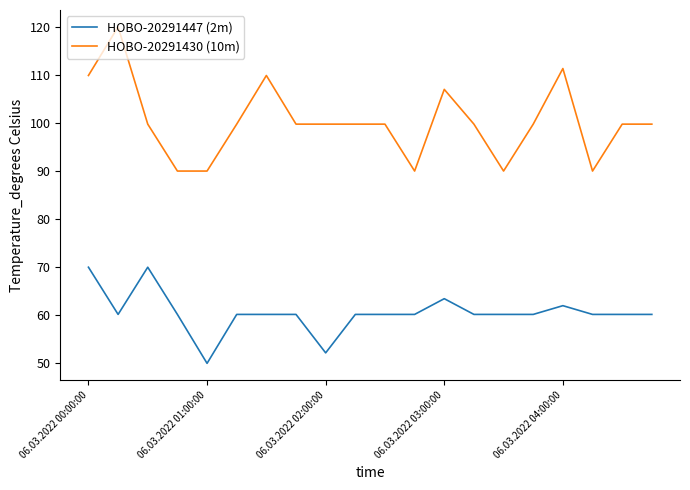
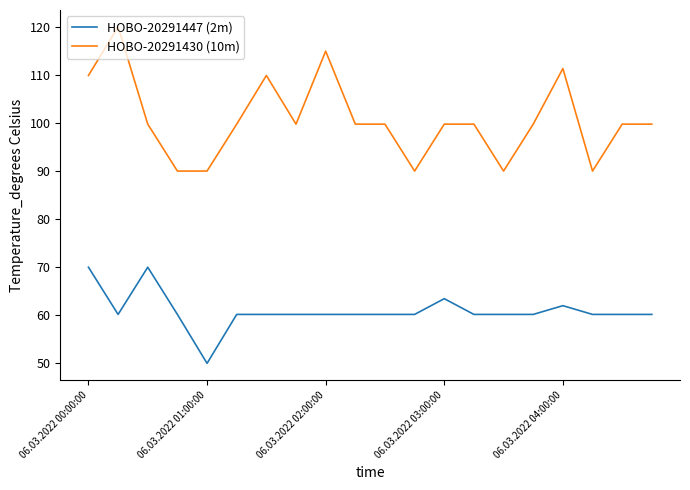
HOBO-20291447 (2m), 06.03.2022 02:00:00: 52 -> 60
HOBO-20291430 (10m), 06.03.2022 02:00:00: 100 -> 115
HOBO-20291430 (10m), 06.03.2022 03:00:00: 107 -> 100
